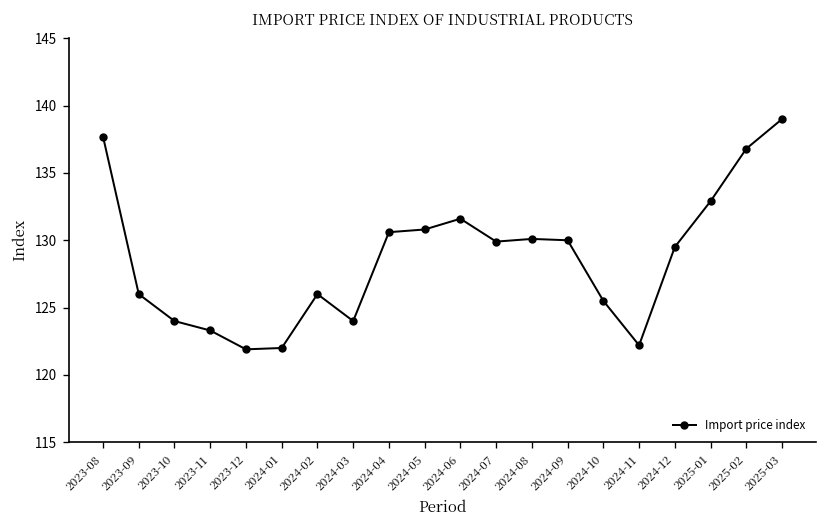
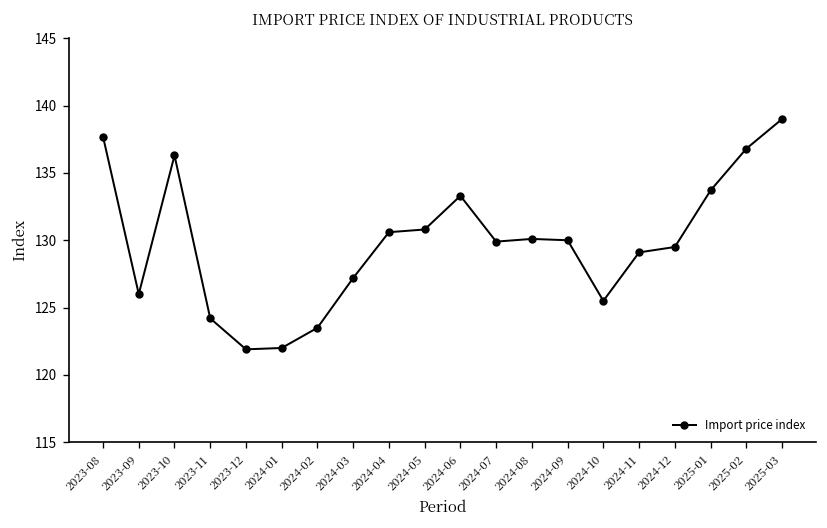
2023-10: 124.0 -> 136.3
2023-11: 123.3 -> 124.2
2024-02: 126.0 -> 123.5
2024-03: 124.0 -> 127.2
2024-06: 131.6 -> 133.3
2024-11: 122.2 -> 129.1
2025-01: 132.9 -> 133.7
